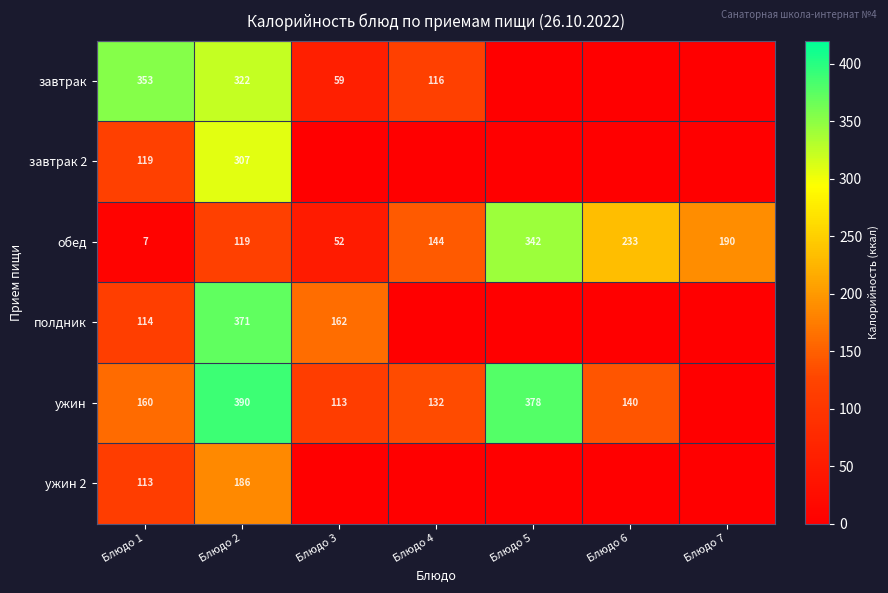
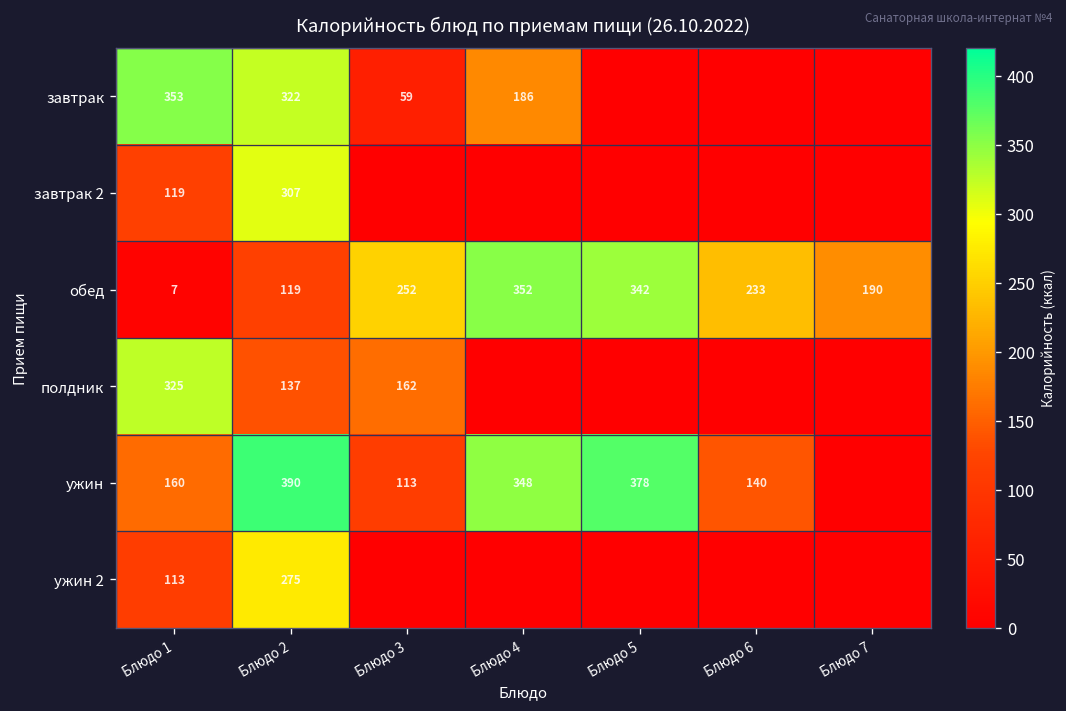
завтрак, Блюдо 4: 116 -> 186
обед, Блюдо 3: 52 -> 252
обед, Блюдо 4: 144 -> 352
полдник, Блюдо 1: 114 -> 325
полдник, Блюдо 2: 371 -> 137
ужин, Блюдо 4: 132 -> 348
ужин 2, Блюдо 2: 186 -> 275
